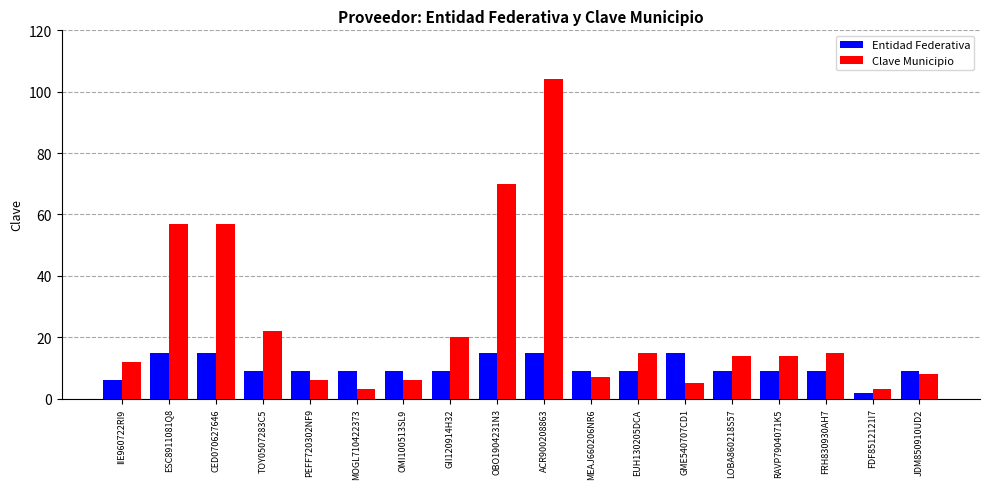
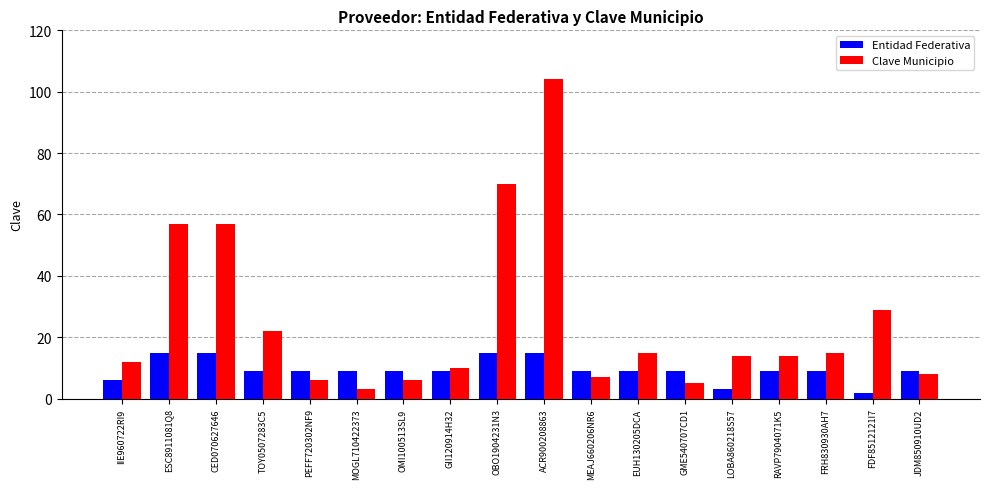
Clave Municipio, GII120914H32: 20 -> 10
Entidad Federativa, GME540707CD1: 15 -> 9
Entidad Federativa, LOBA860218S57: 9 -> 3
Clave Municipio, FDF8512121I7: 3 -> 29
